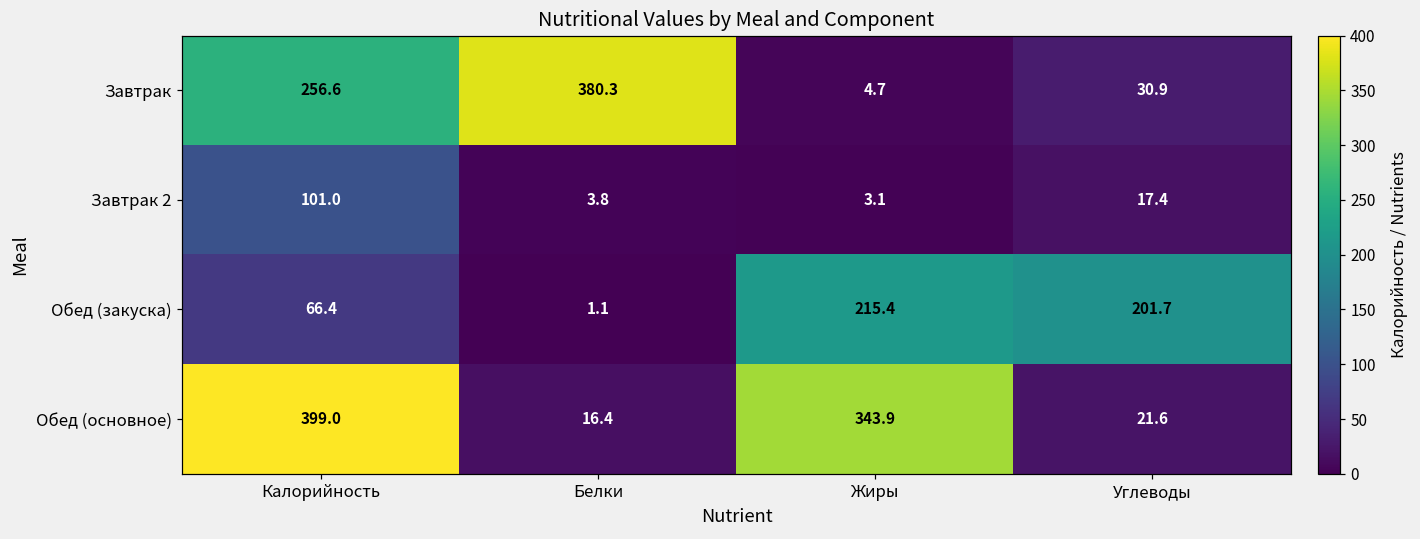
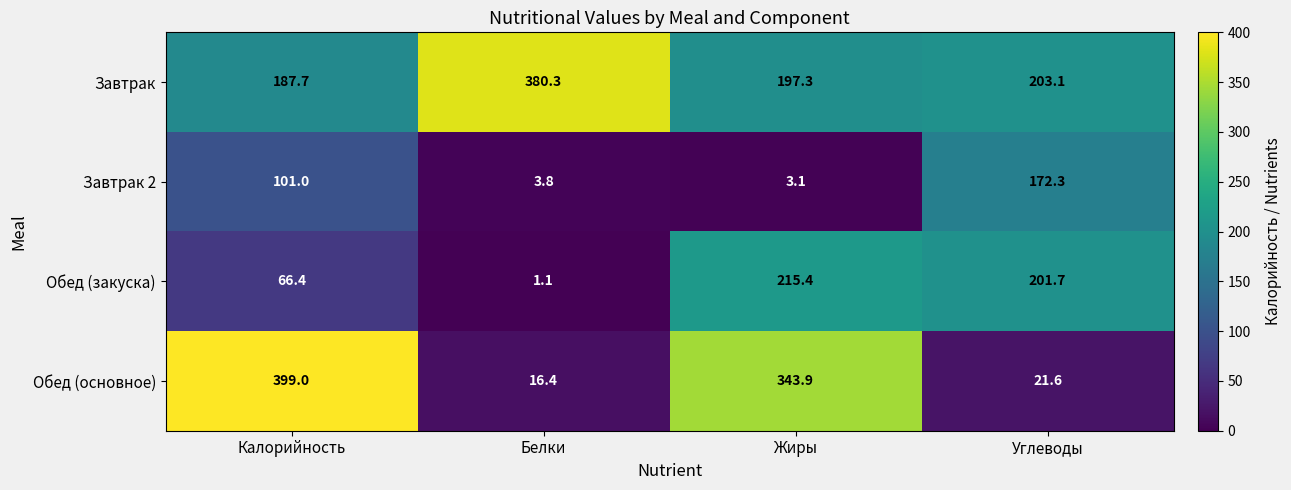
Завтрак, Калорийность: 256.6 -> 187.7
Завтрак, Жиры: 4.7 -> 197.3
Завтрак, Углеводы: 30.9 -> 203.1
Завтрак 2, Углеводы: 17.4 -> 172.3
